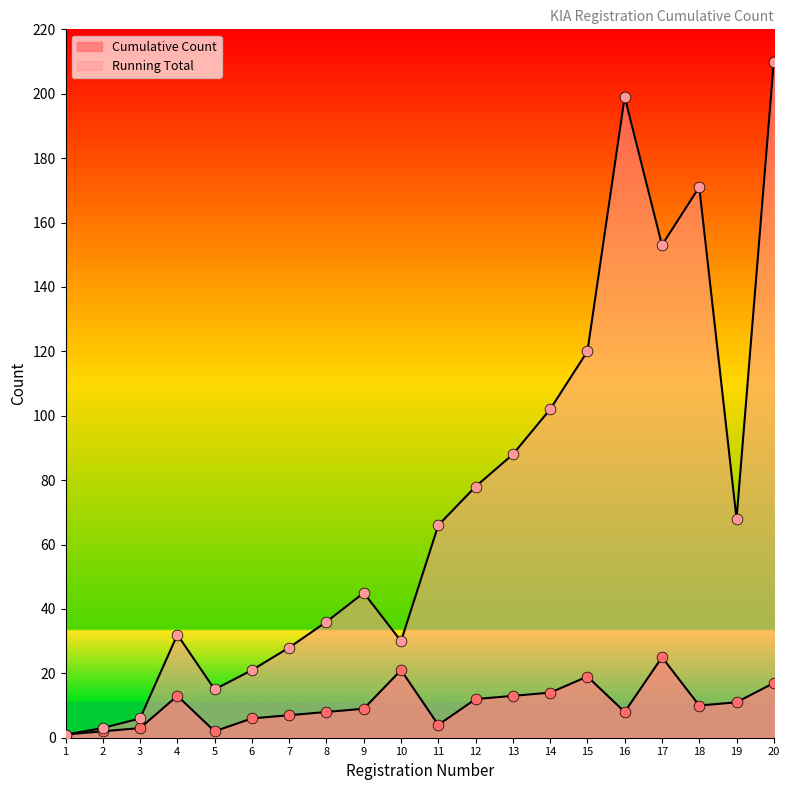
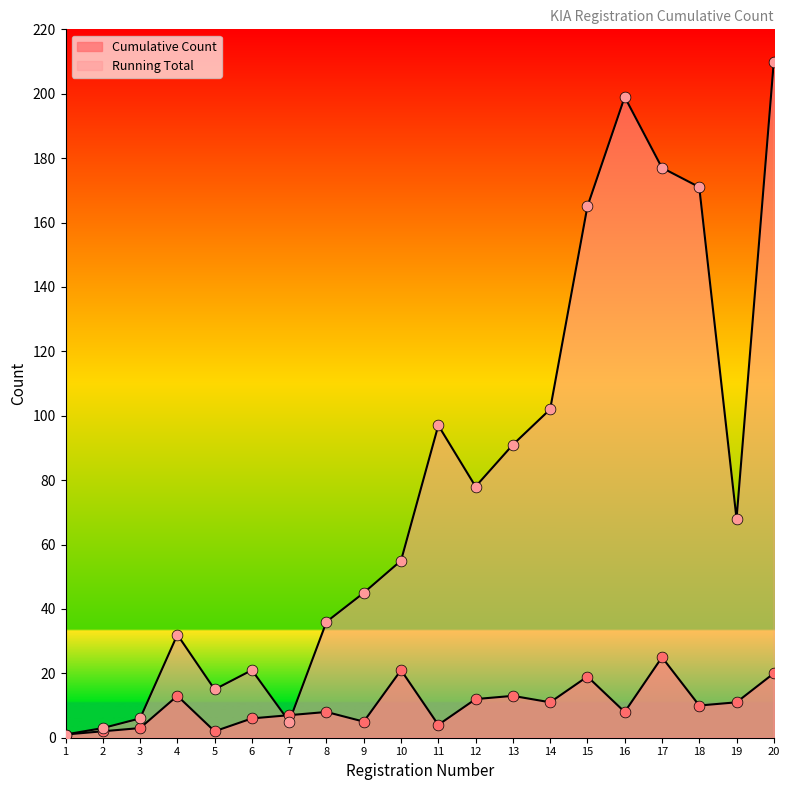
Running Total, 7: 28 -> 5
Cumulative Count, 9: 9 -> 5
Running Total, 10: 30 -> 55
Running Total, 11: 66 -> 97
Running Total, 13: 88 -> 91
Cumulative Count, 14: 14 -> 11
Running Total, 15: 120 -> 165
Running Total, 17: 153 -> 177
Cumulative Count, 20: 17 -> 20
